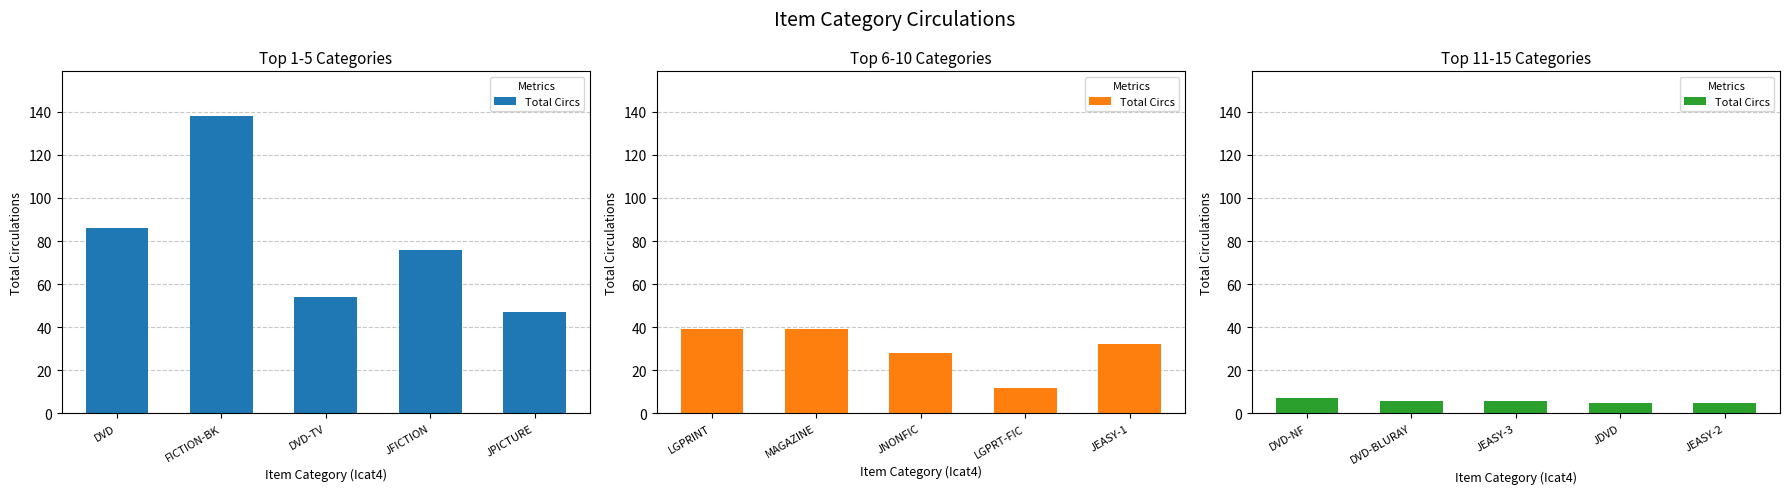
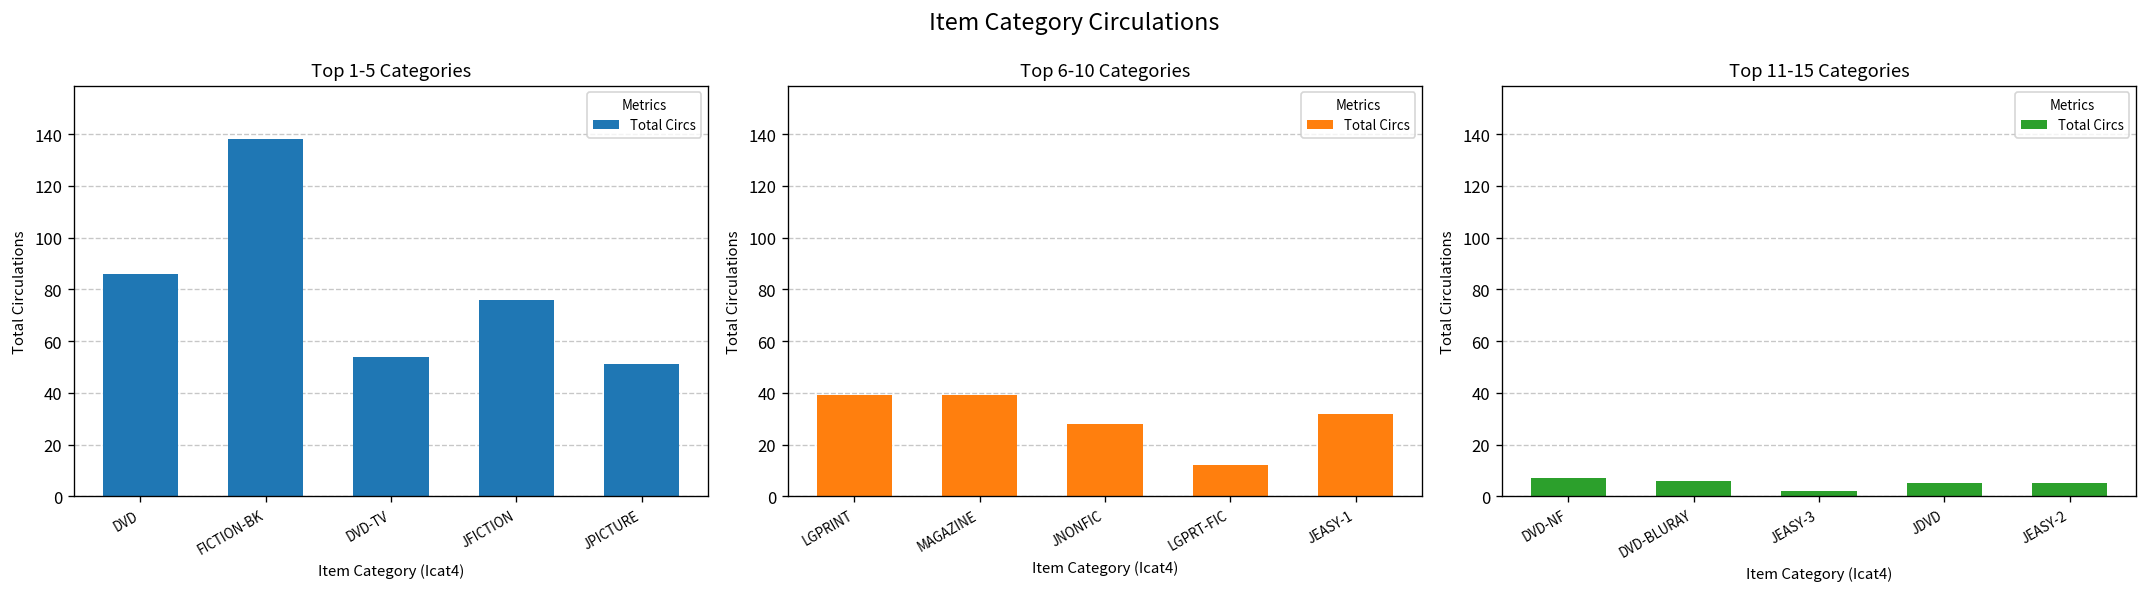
Top 1-5 Categories, JPICTURE: 47 -> 51
Top 11-15 Categories, JEASY-3: 6 -> 2
